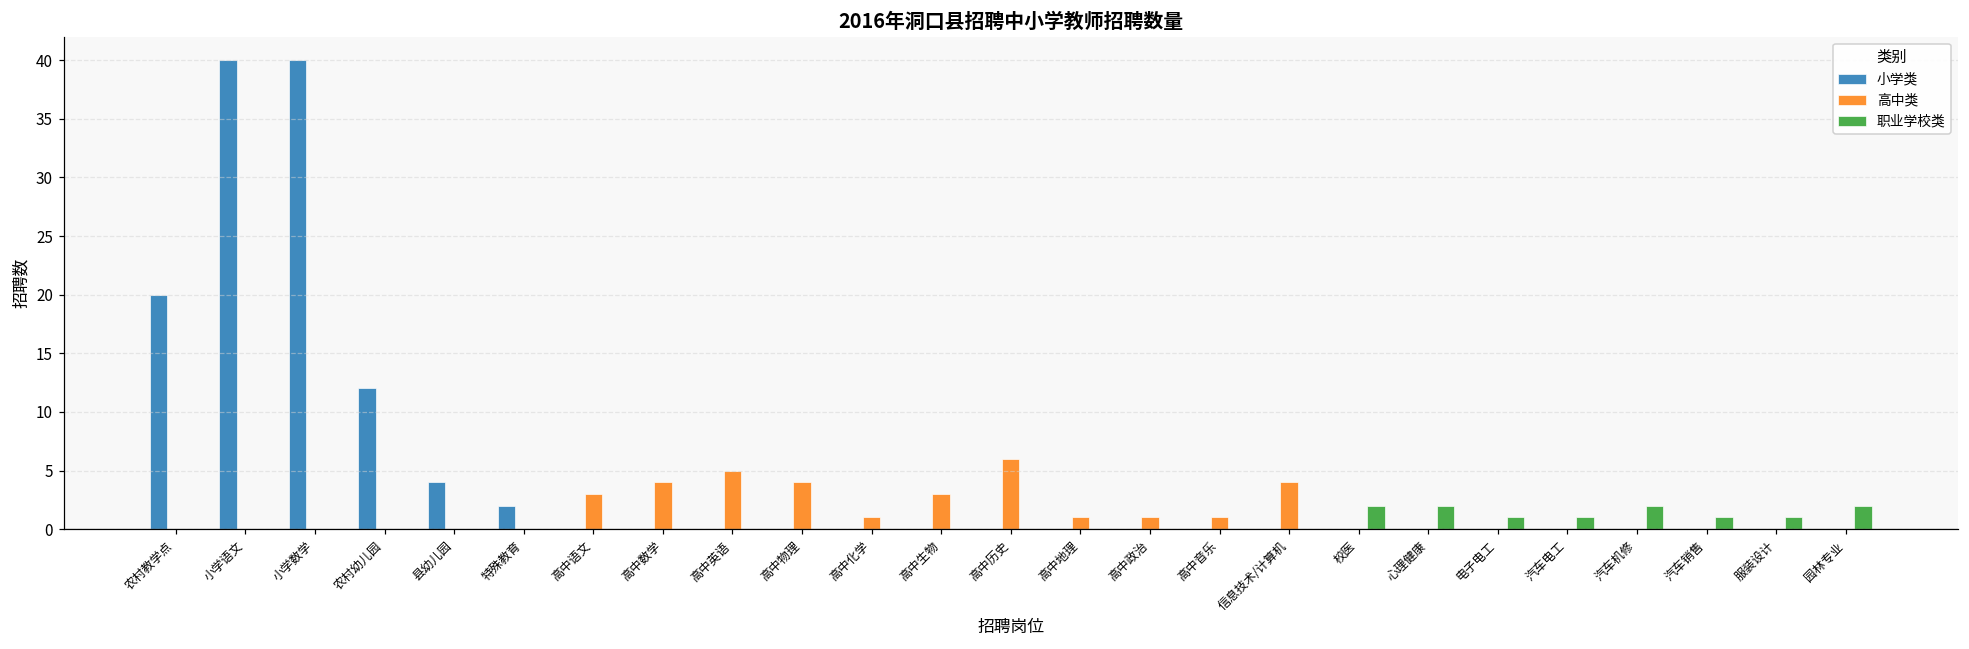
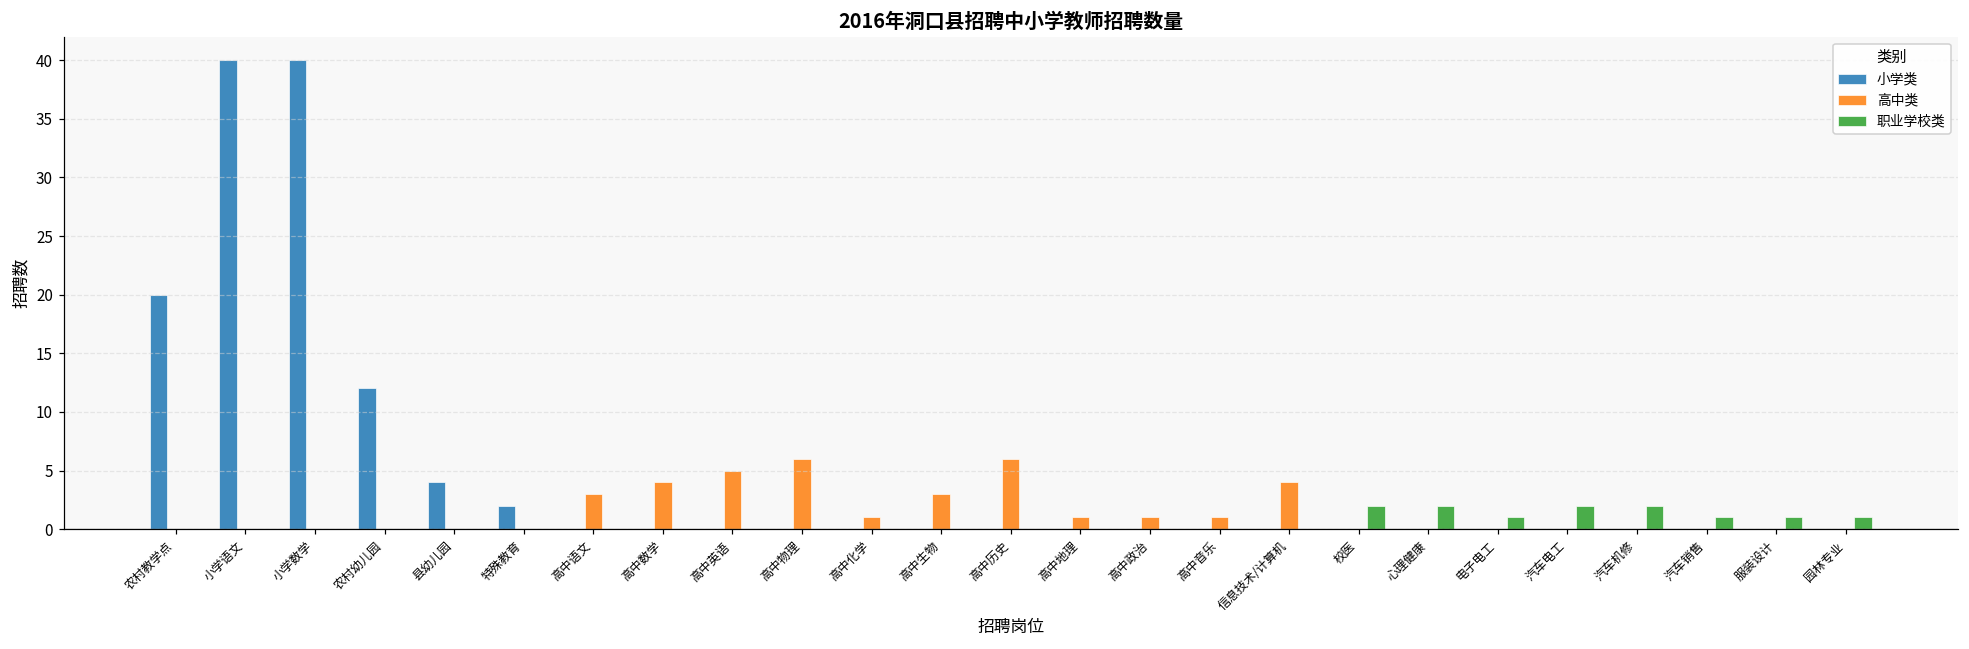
高中类, 高中物理: 4 -> 6
职业学校类, 汽车电工: 1 -> 2
职业学校类, 园林专业: 2 -> 1
